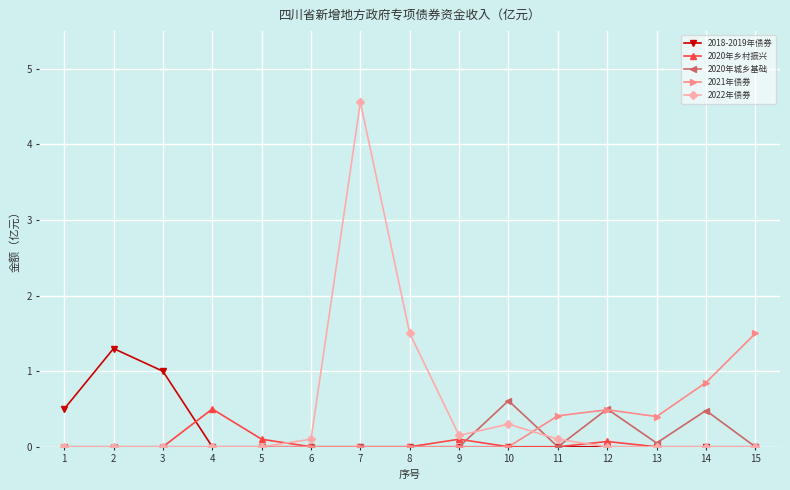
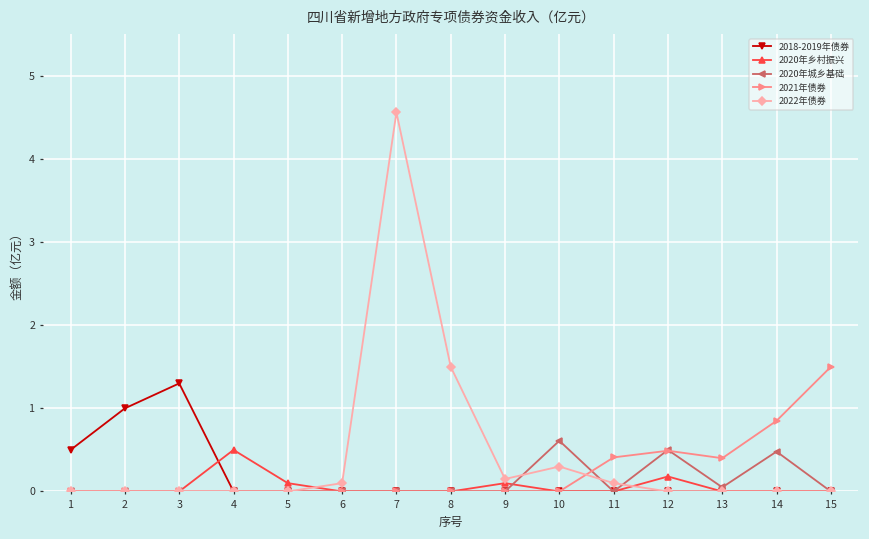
2018-2019年债券, 2: 1.3 -> 1.0
2018-2019年债券, 3: 1.0 -> 1.3
2020年乡村振兴, 12: 0.1 -> 0.2
